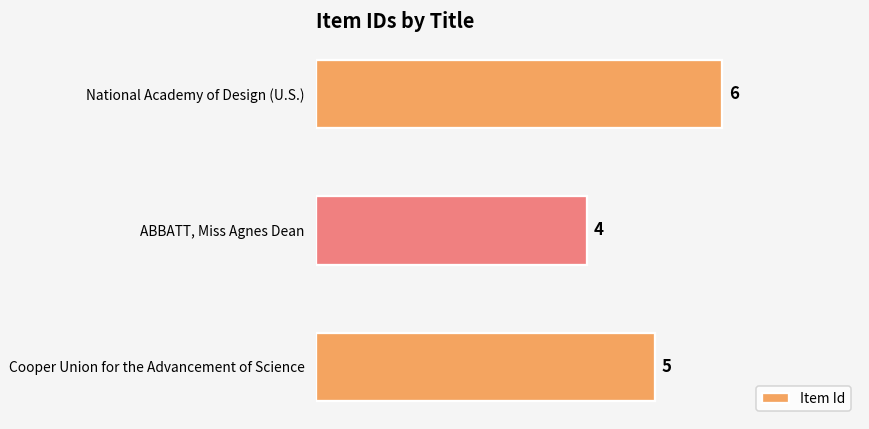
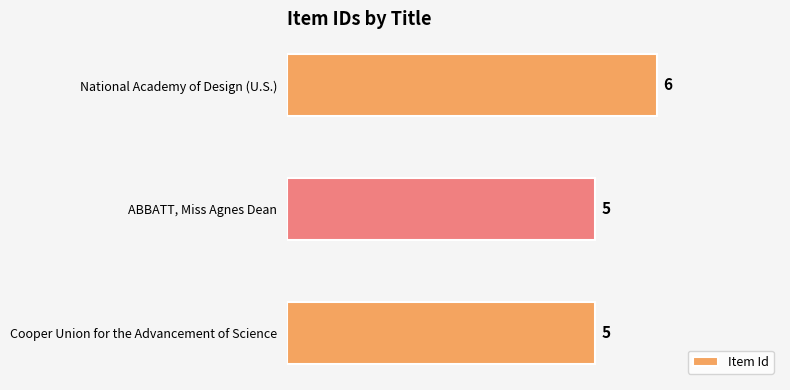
ABBATT, Miss Agnes Dean: 4 -> 5
